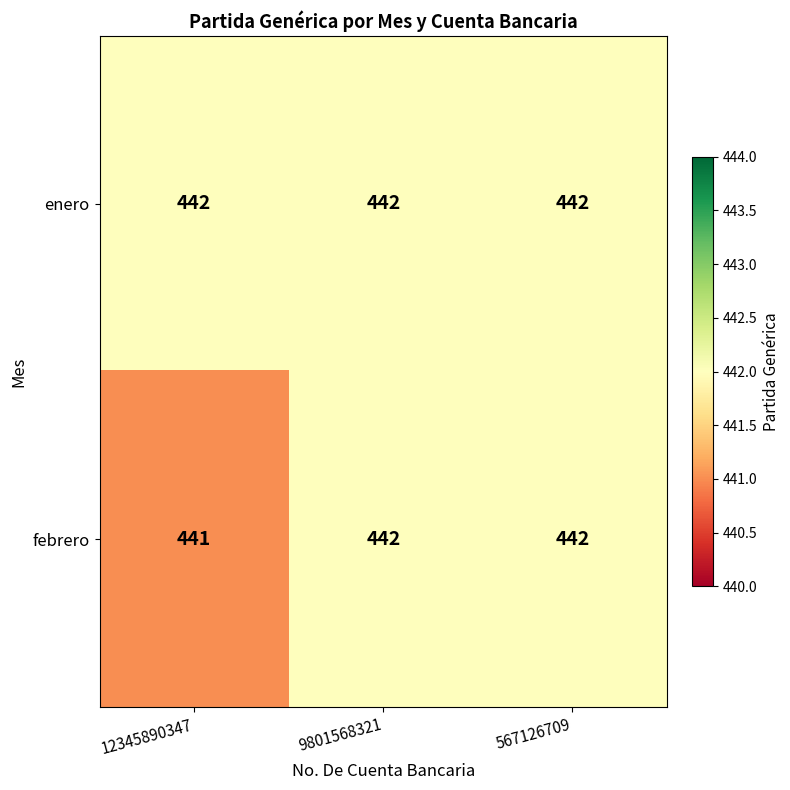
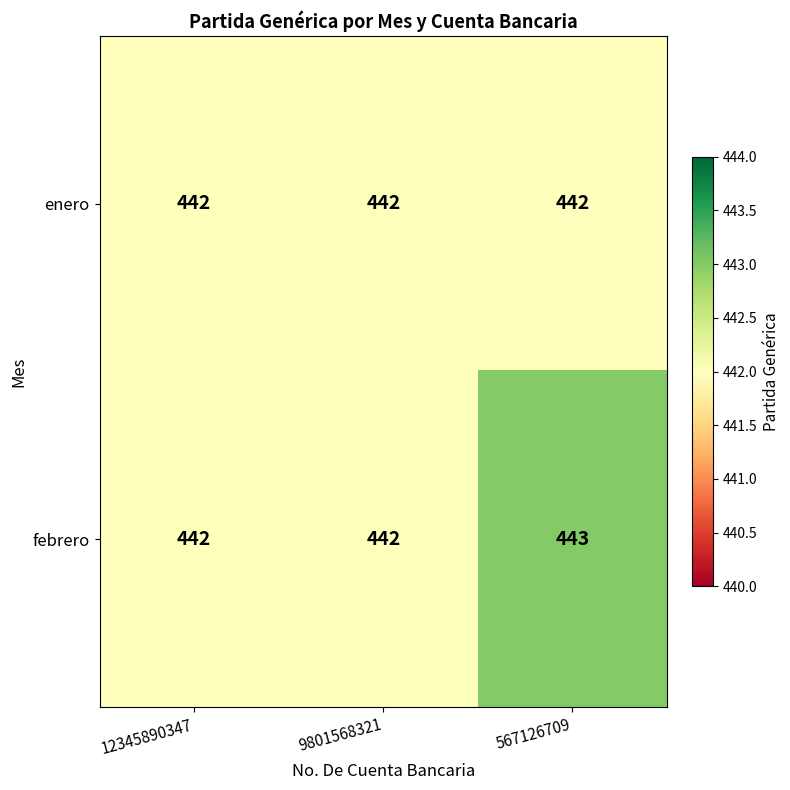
febrero, 12345890347: 441 -> 442
febrero, 567126709: 442 -> 443
